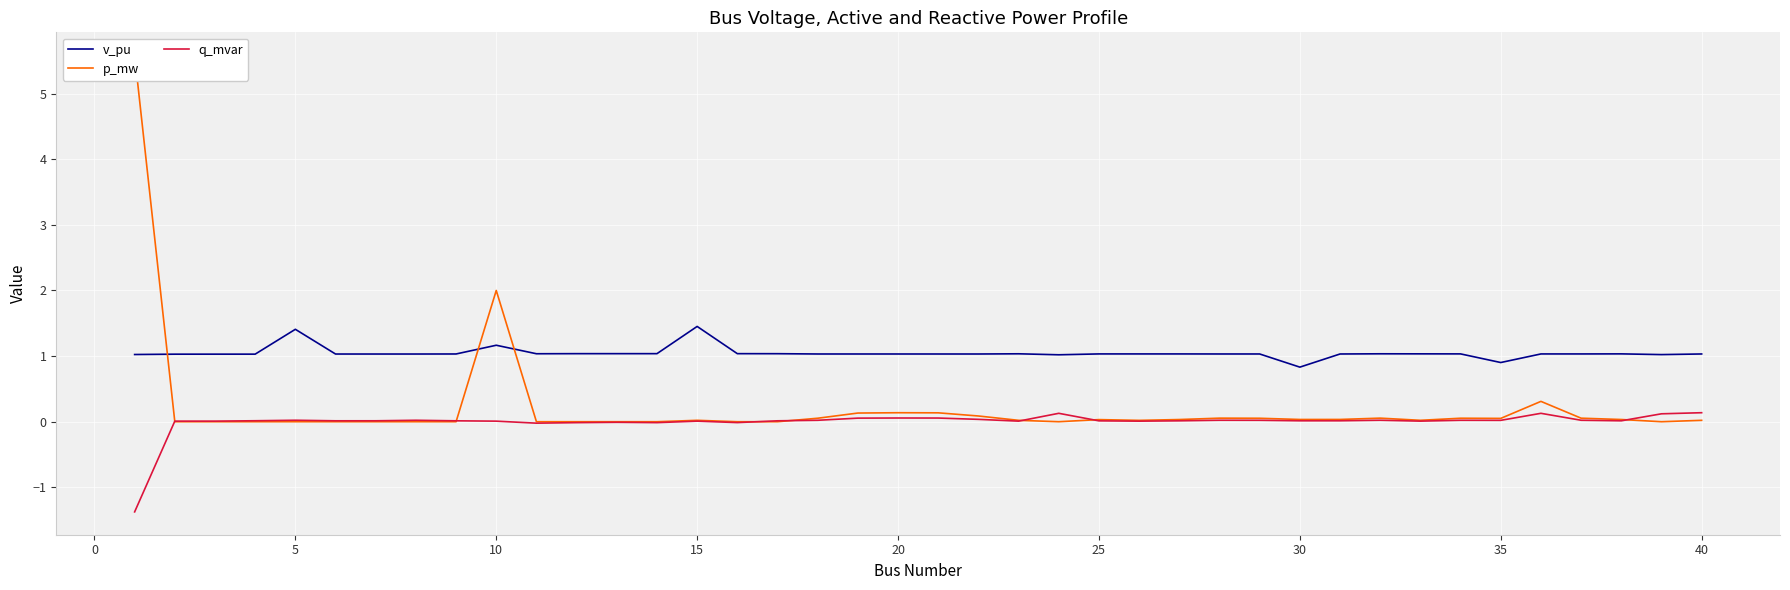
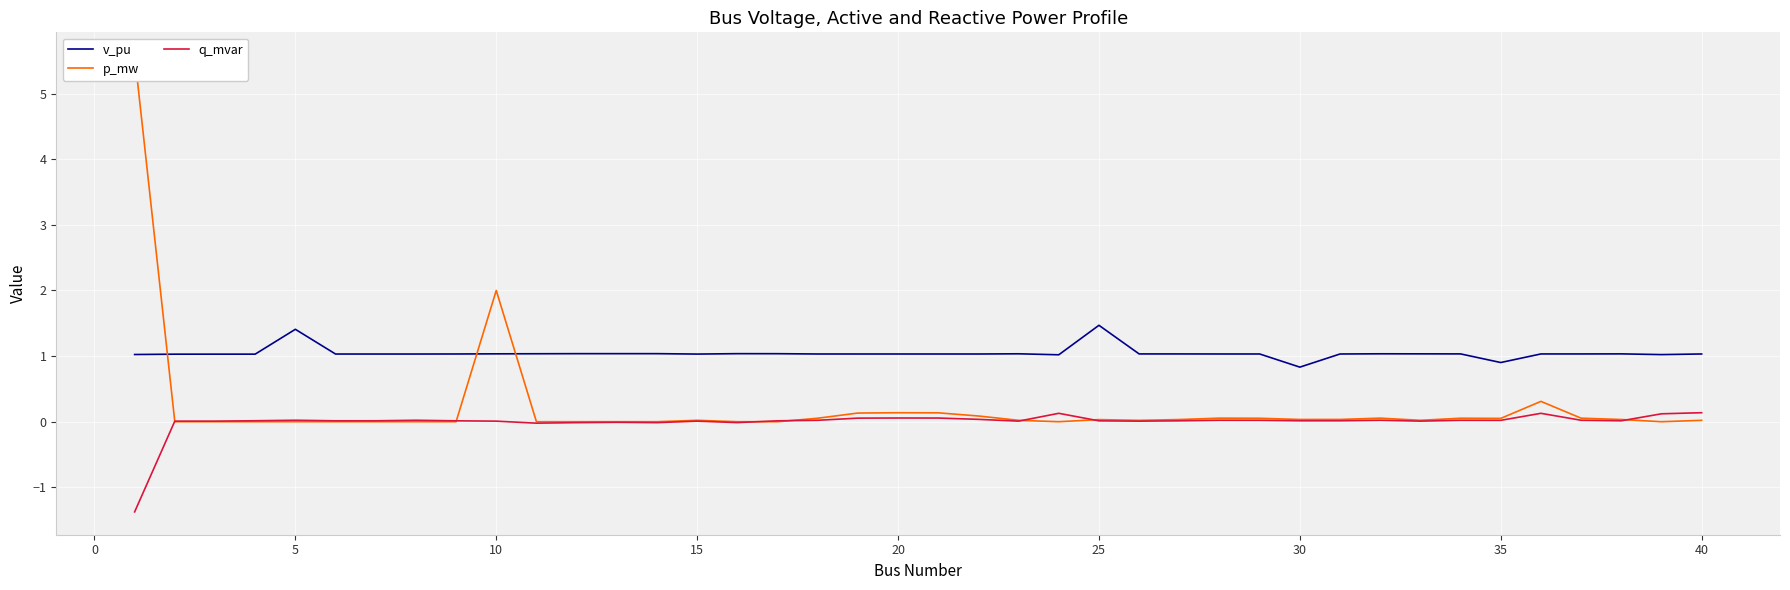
v_pu, 10: 1.2 -> 1.0
v_pu, 15: 1.5 -> 1.0
v_pu, 25: 1.0 -> 1.5
